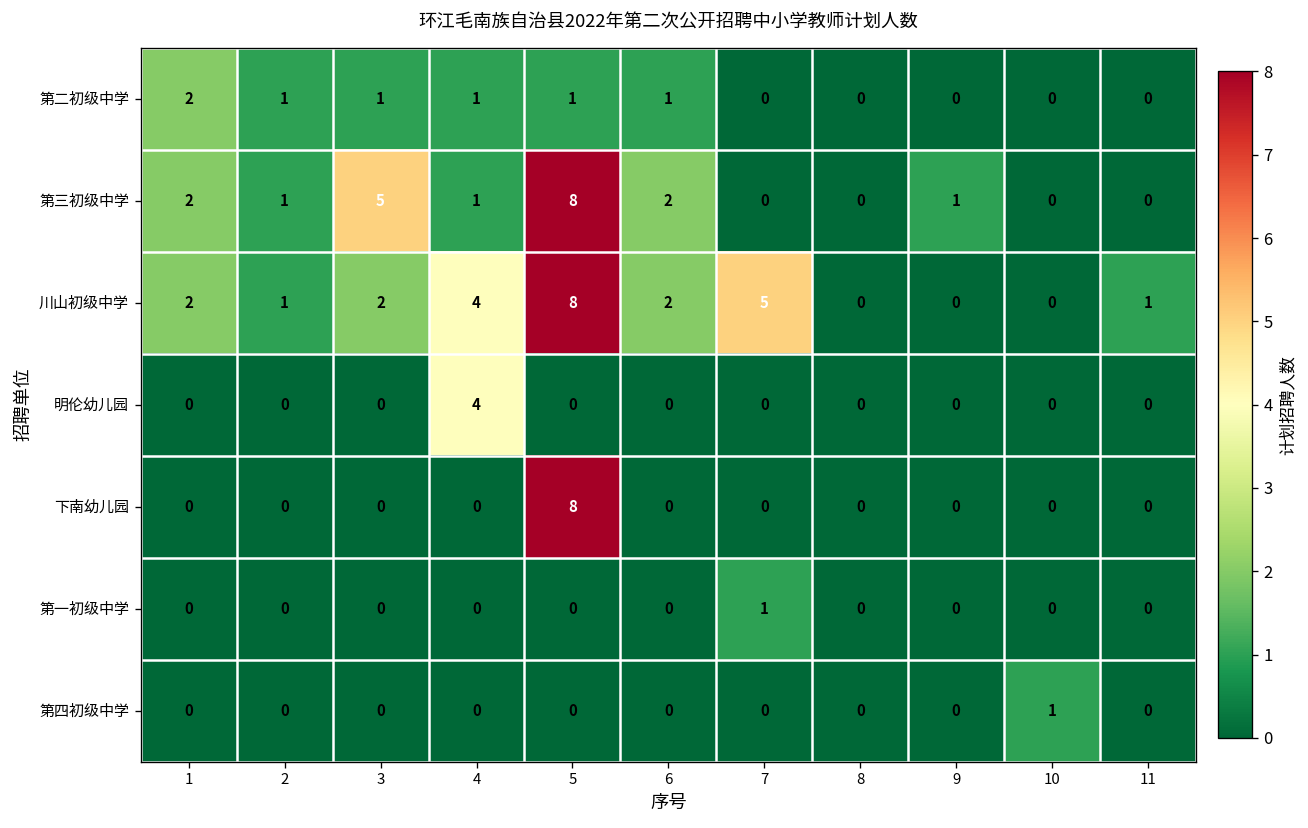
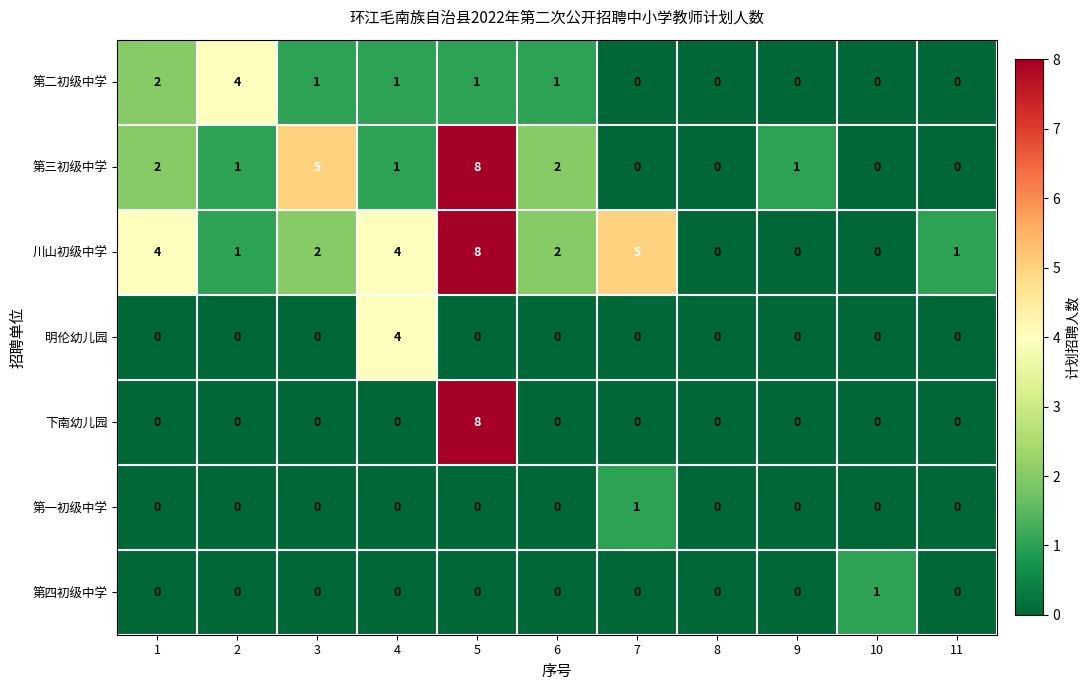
第二初级中学, 2: 1 -> 4
川山初级中学, 1: 2 -> 4
